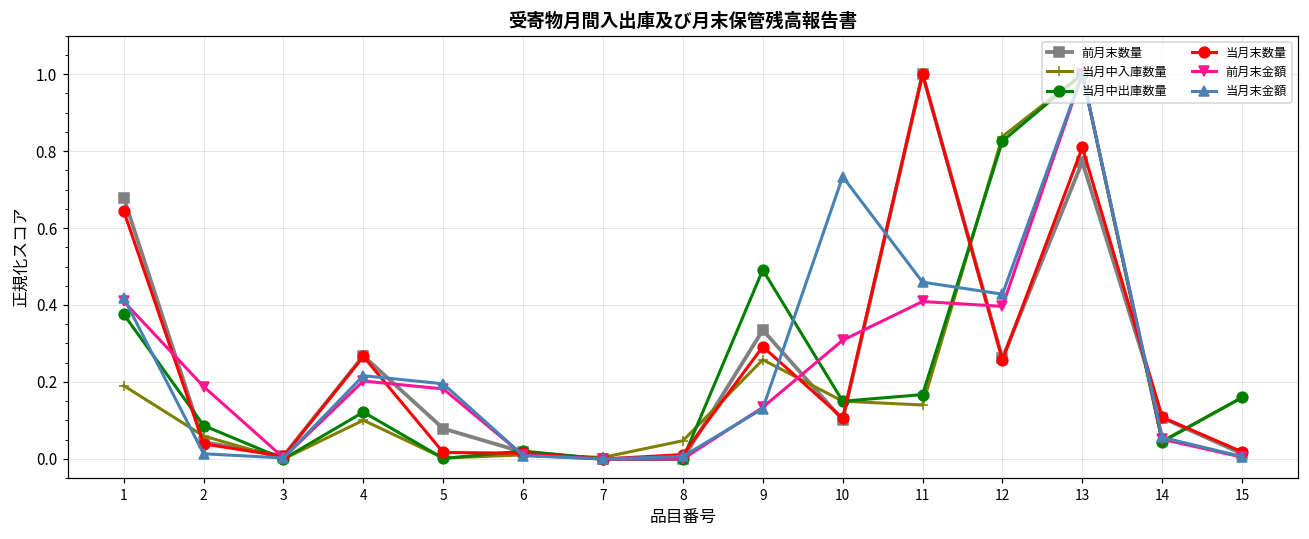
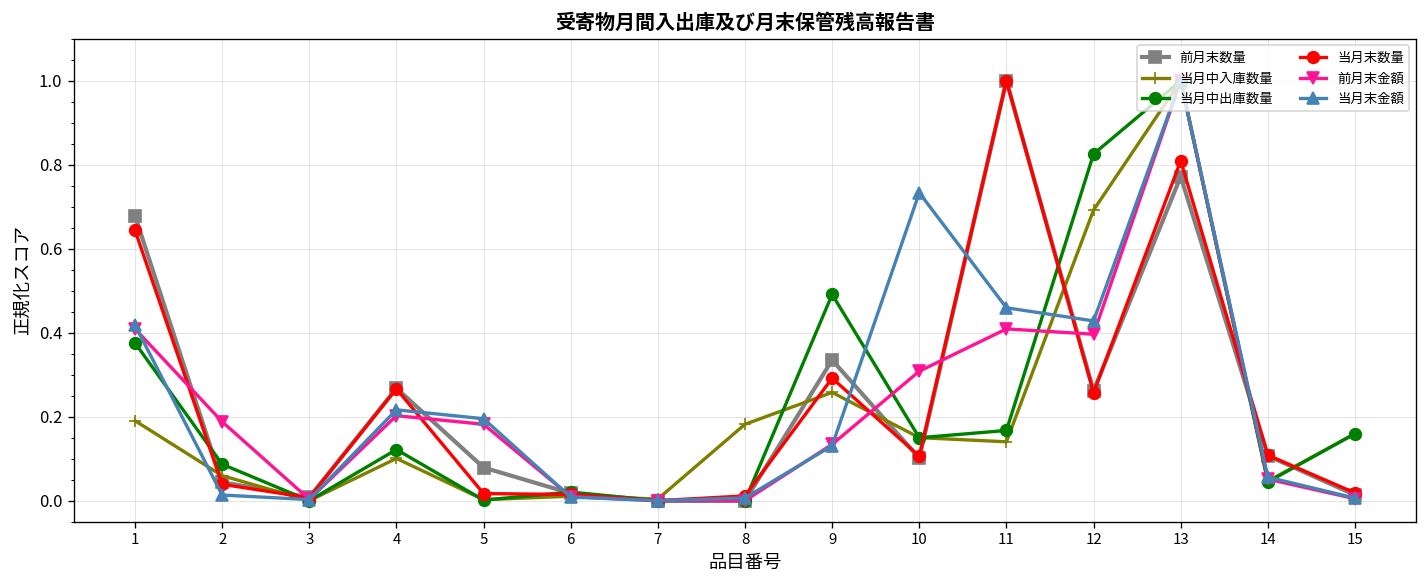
当月中入庫数量, 8: 0.05 -> 0.18
当月中入庫数量, 12: 0.84 -> 0.69
